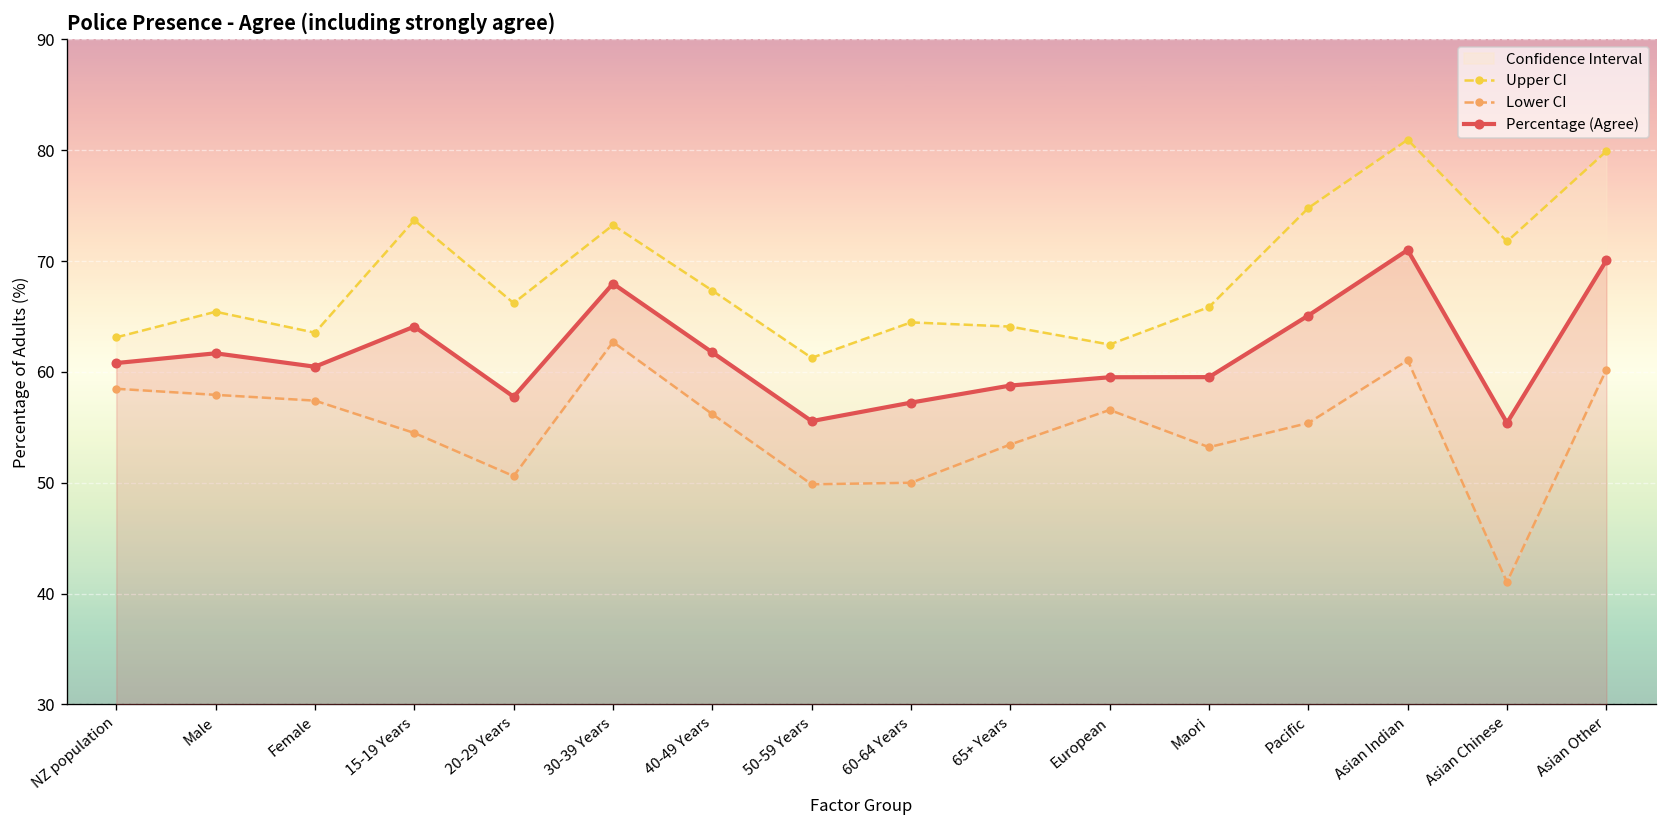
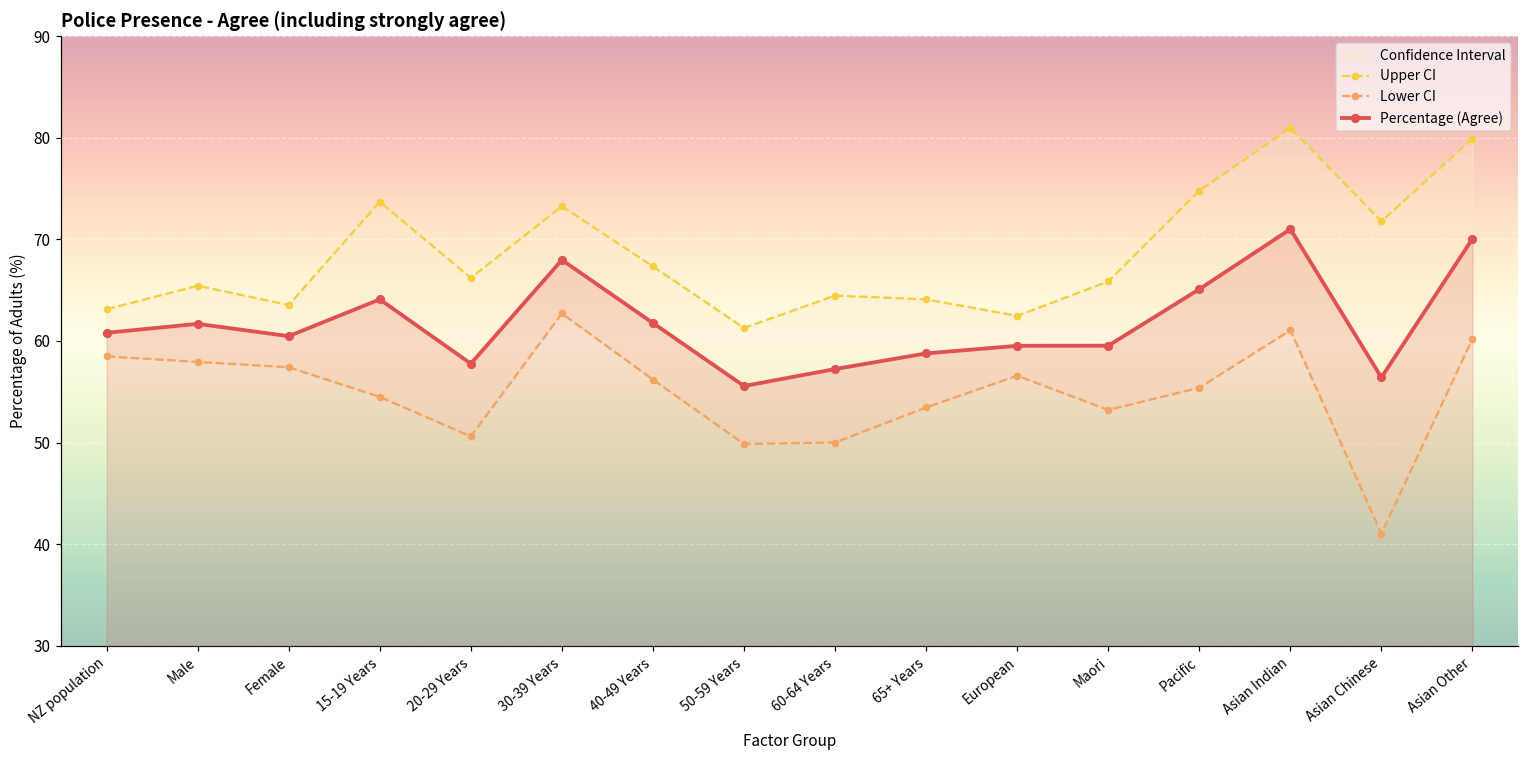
Percentage (Agree), Asian Chinese: 55 -> 56
